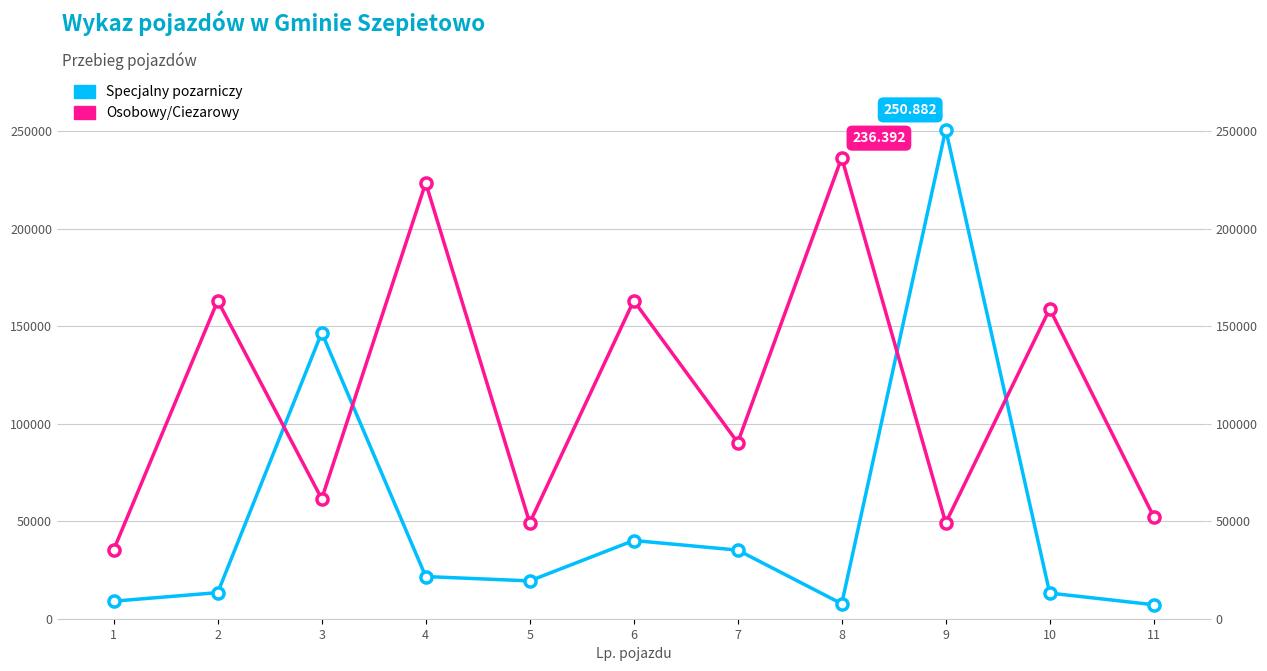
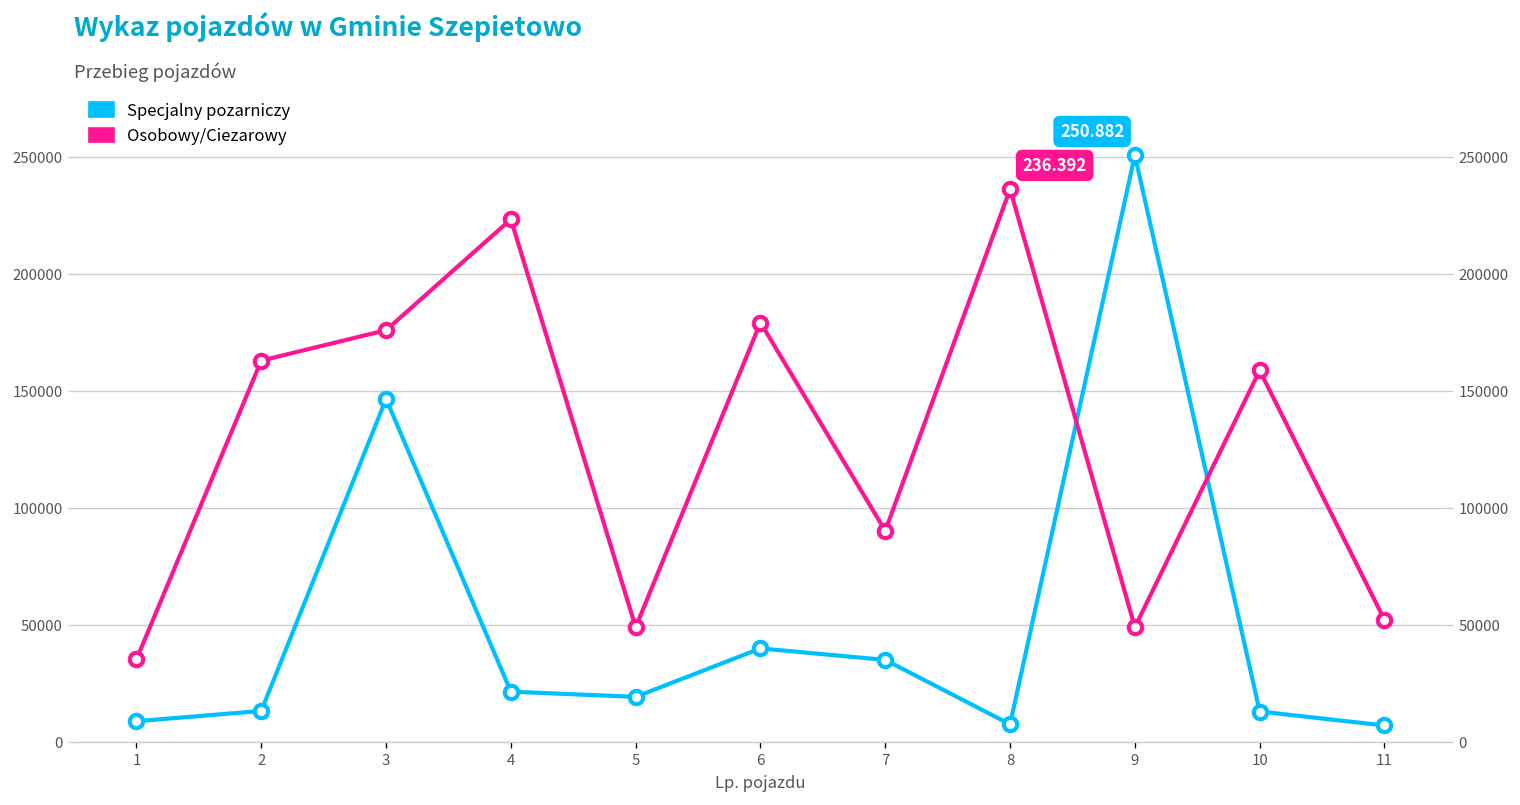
Osobowy/Ciezarowy, 3: 61000 -> 176000
Osobowy/Ciezarowy, 6: 163000 -> 179000
